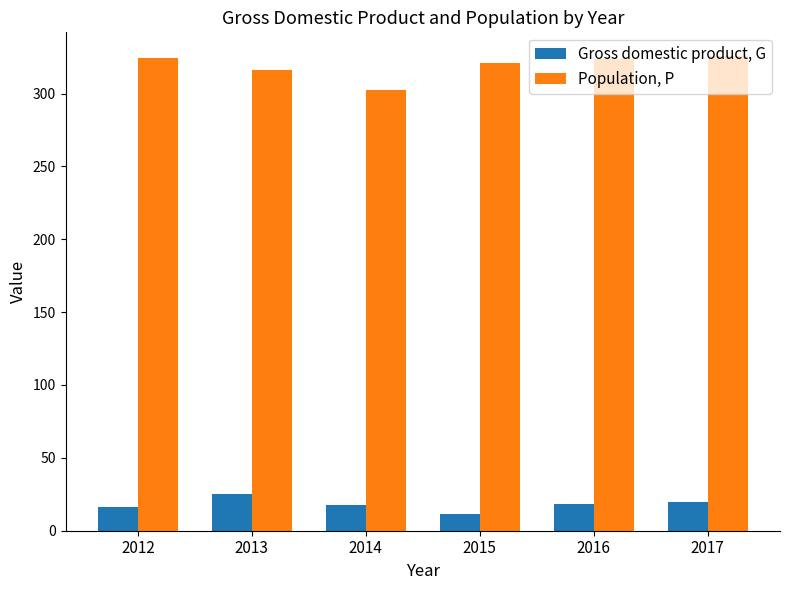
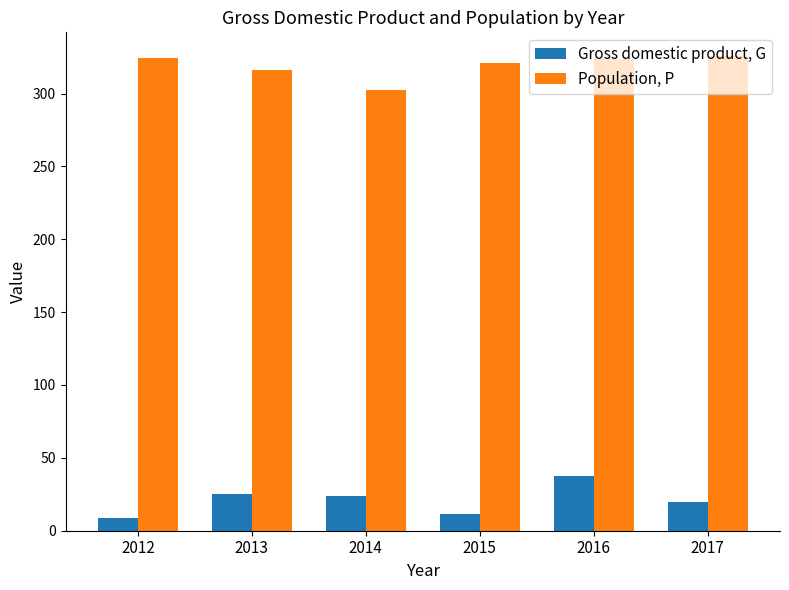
Gross domestic product, G, 2012: 16 -> 9
Gross domestic product, G, 2014: 17 -> 24
Gross domestic product, G, 2016: 19 -> 38
